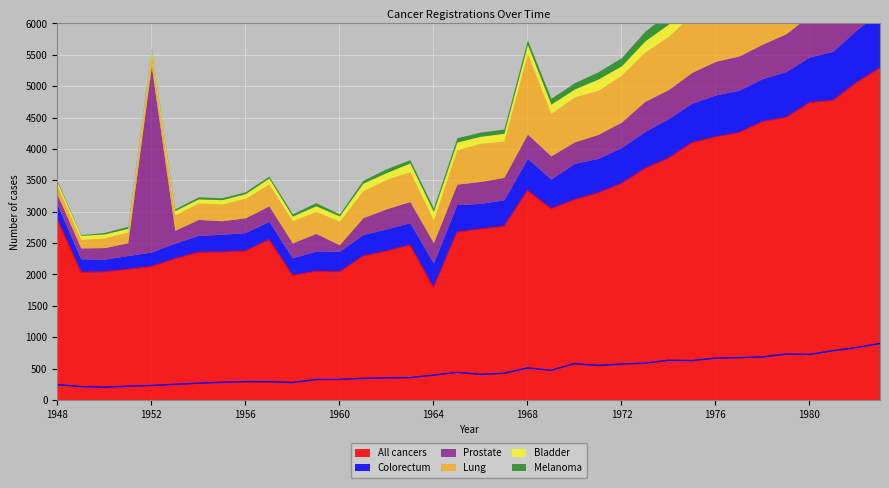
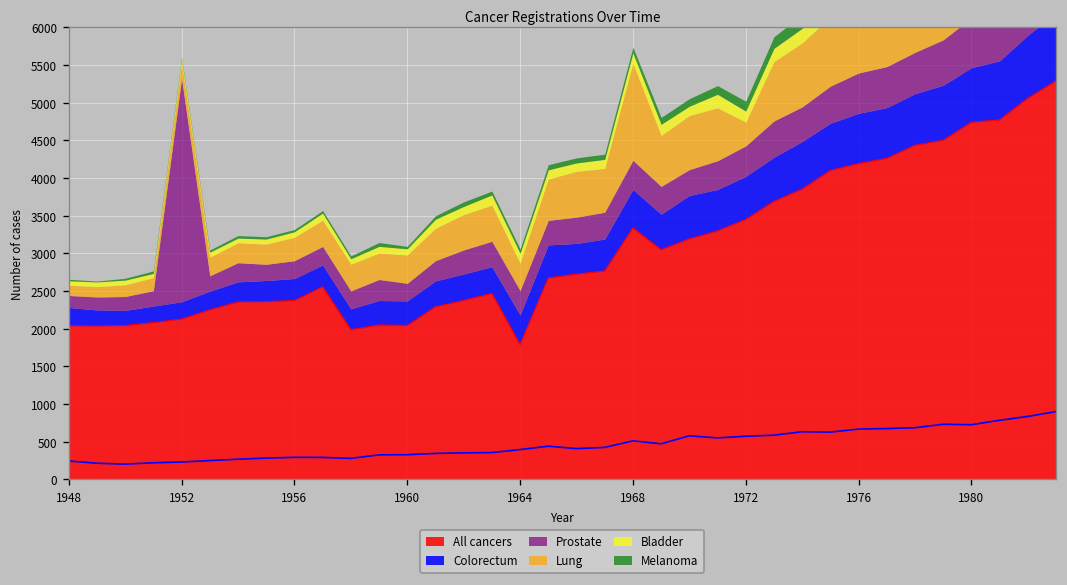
All cancers, 1948: 2900 -> 2000
Prostate, 1960: 100 -> 200
Lung, 1972: 700 -> 300
